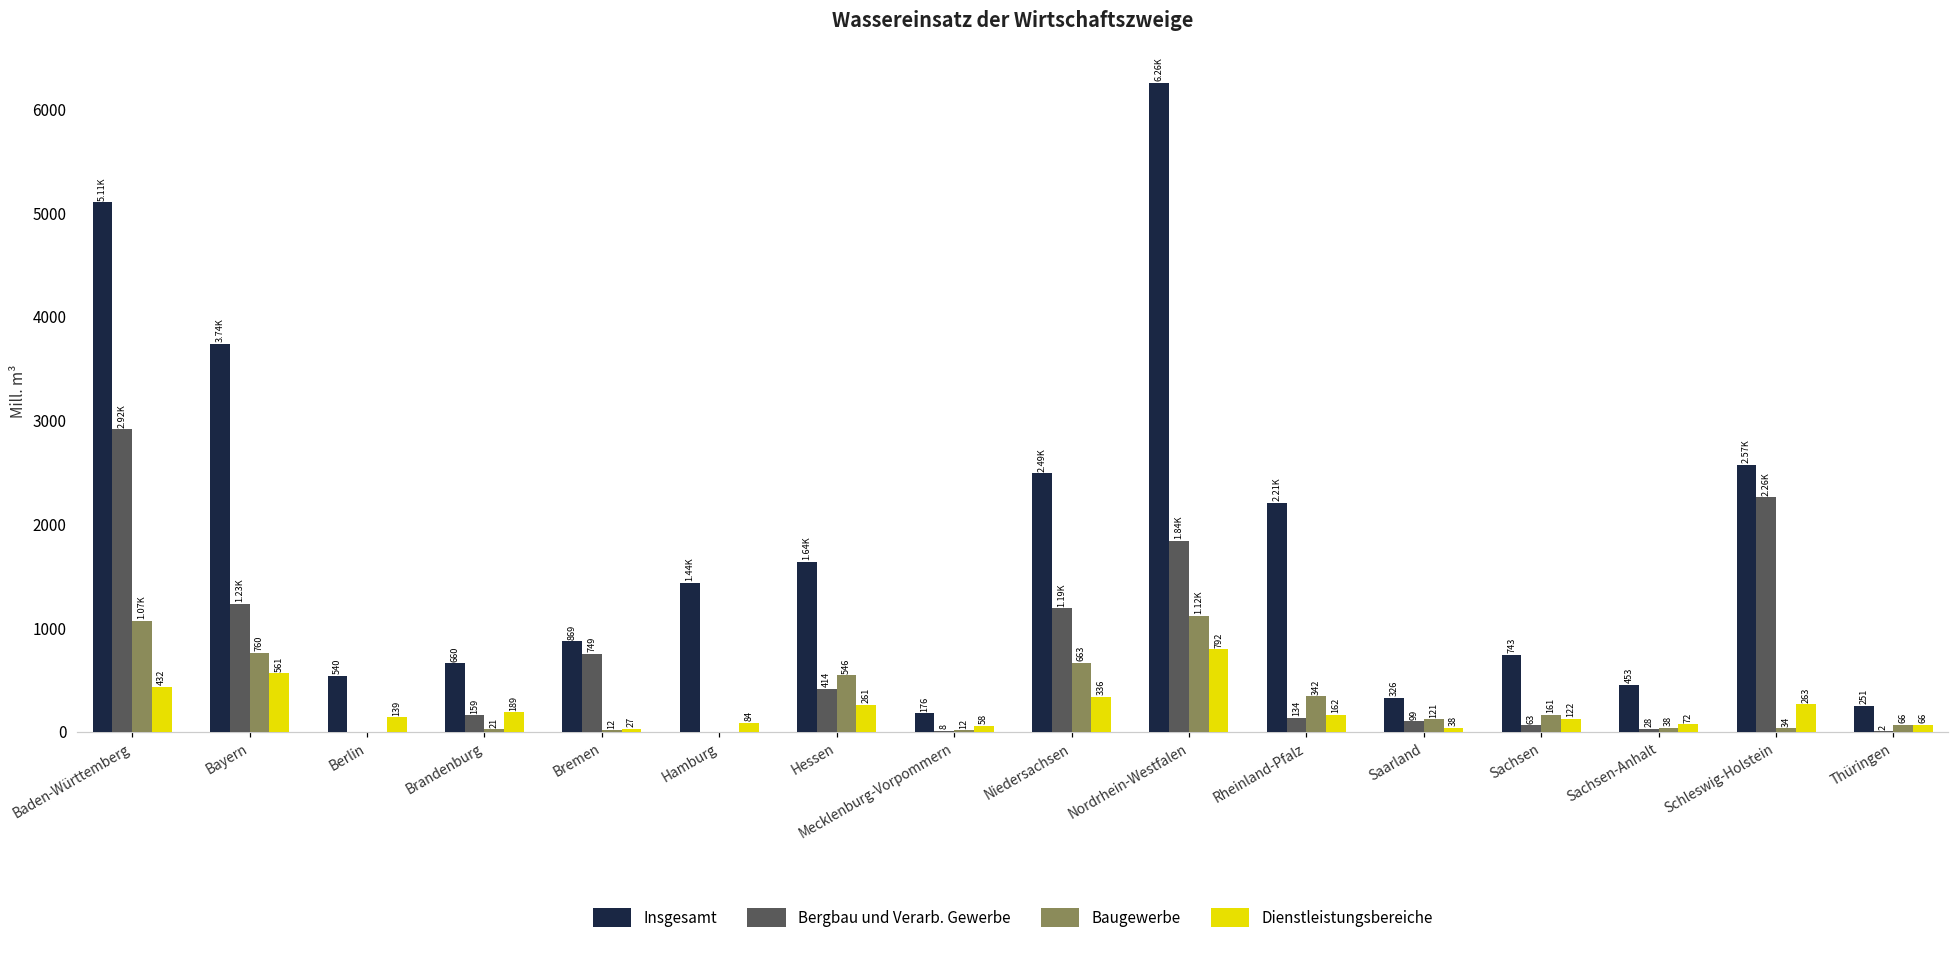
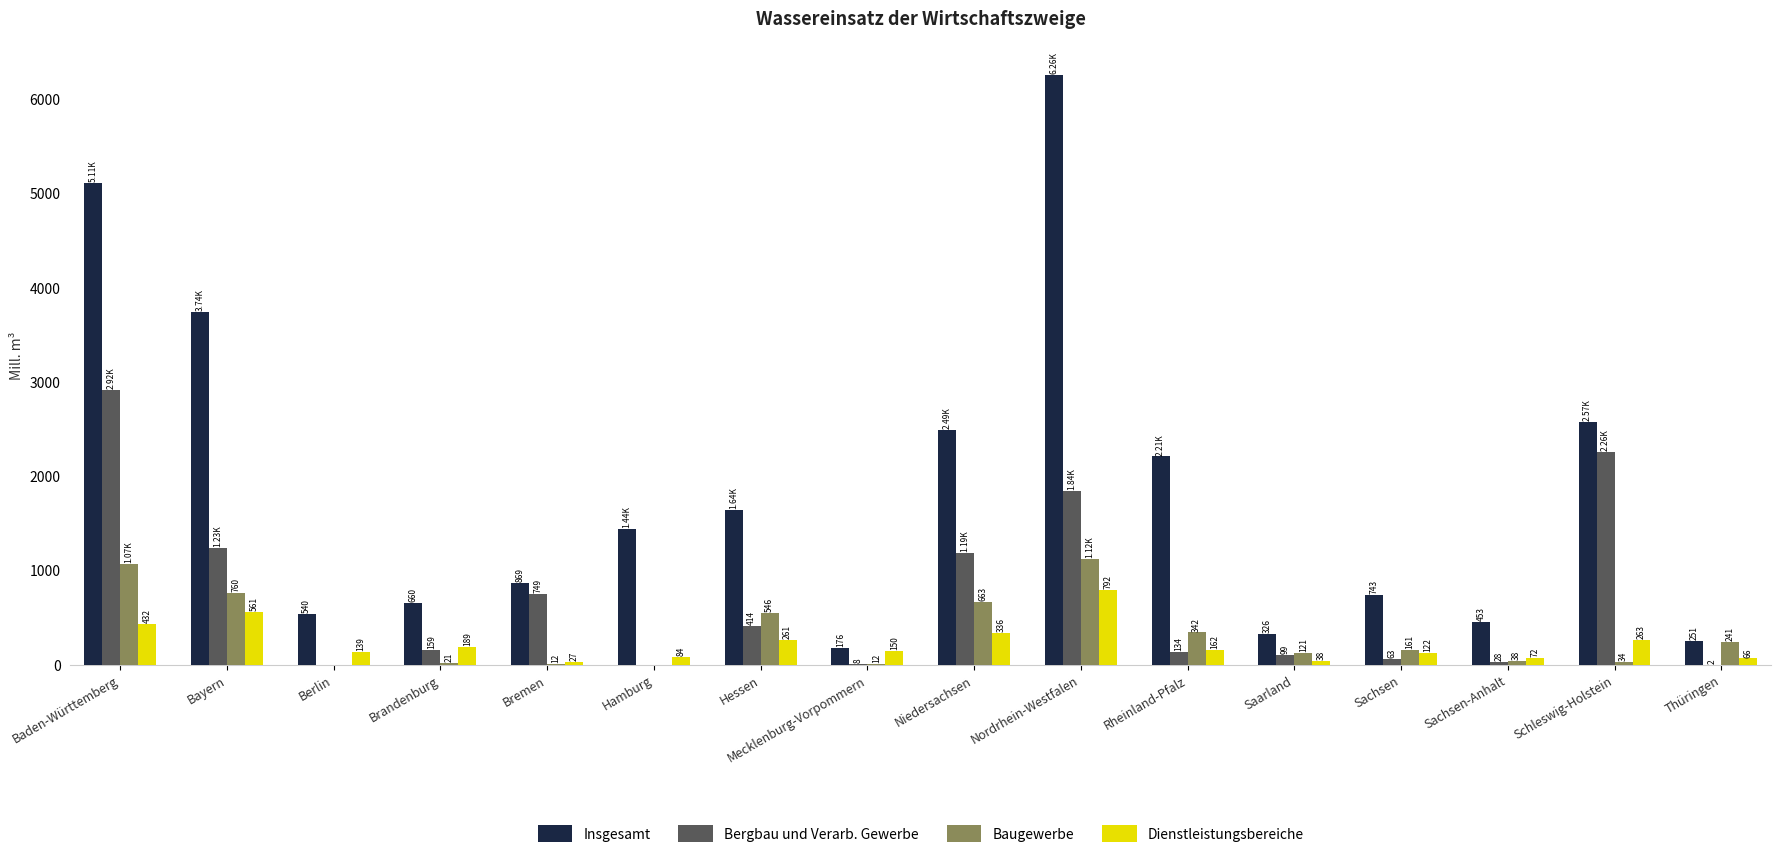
Dienstleistungsbereiche, Mecklenburg-Vorpommern: 58 -> 150
Baugewerbe, Thüringen: 66 -> 241
